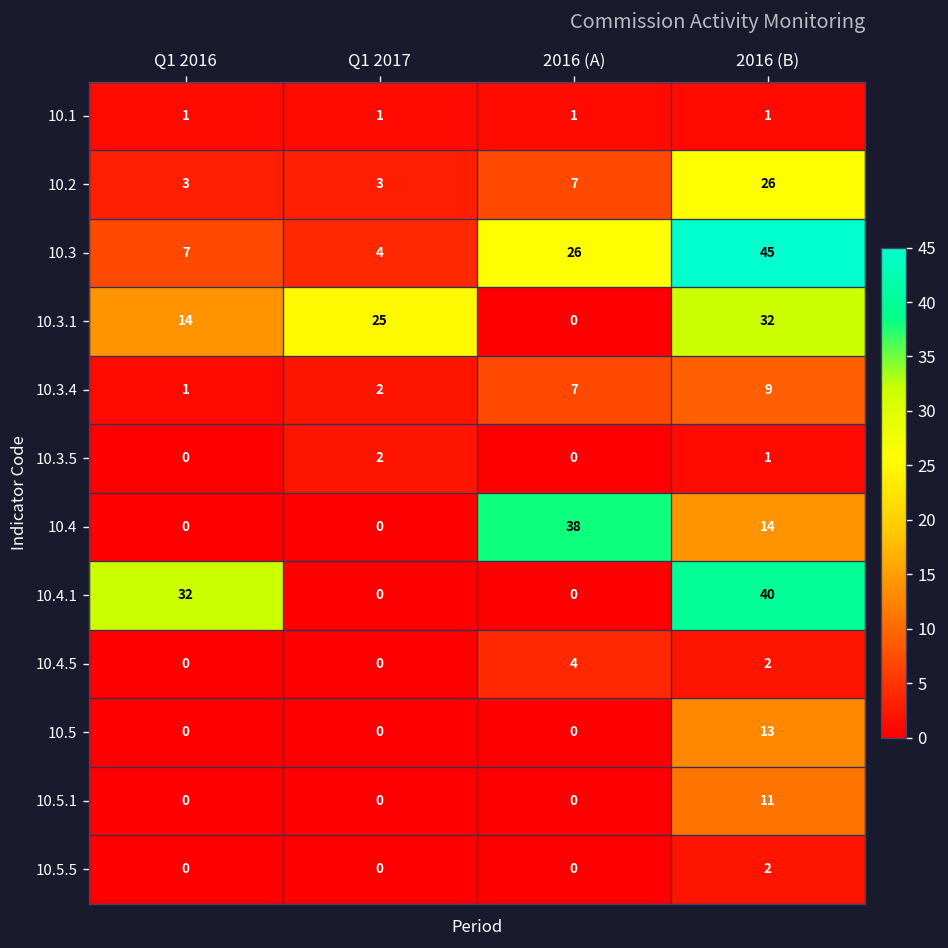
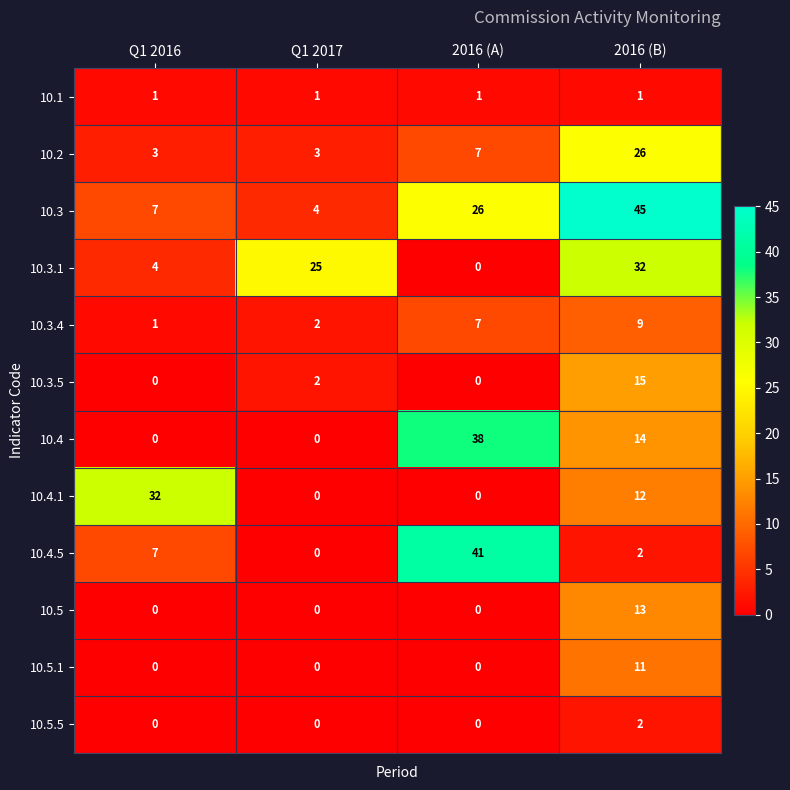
10.3.1, Q1 2016: 14 -> 4
10.3.5, 2016 (B): 1 -> 15
10.4.1, 2016 (B): 40 -> 12
10.4.5, Q1 2016: 0 -> 7
10.4.5, 2016 (A): 4 -> 41
